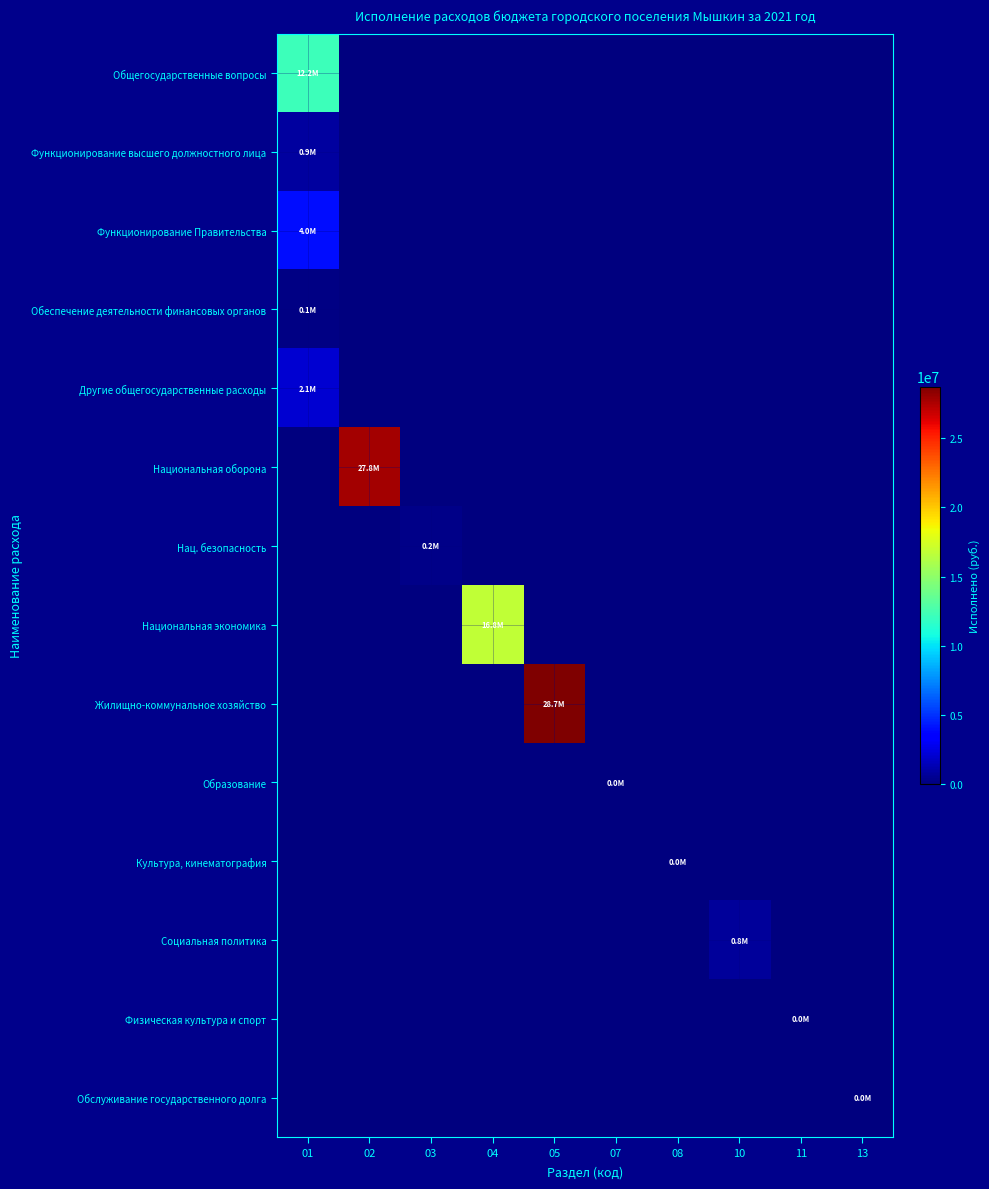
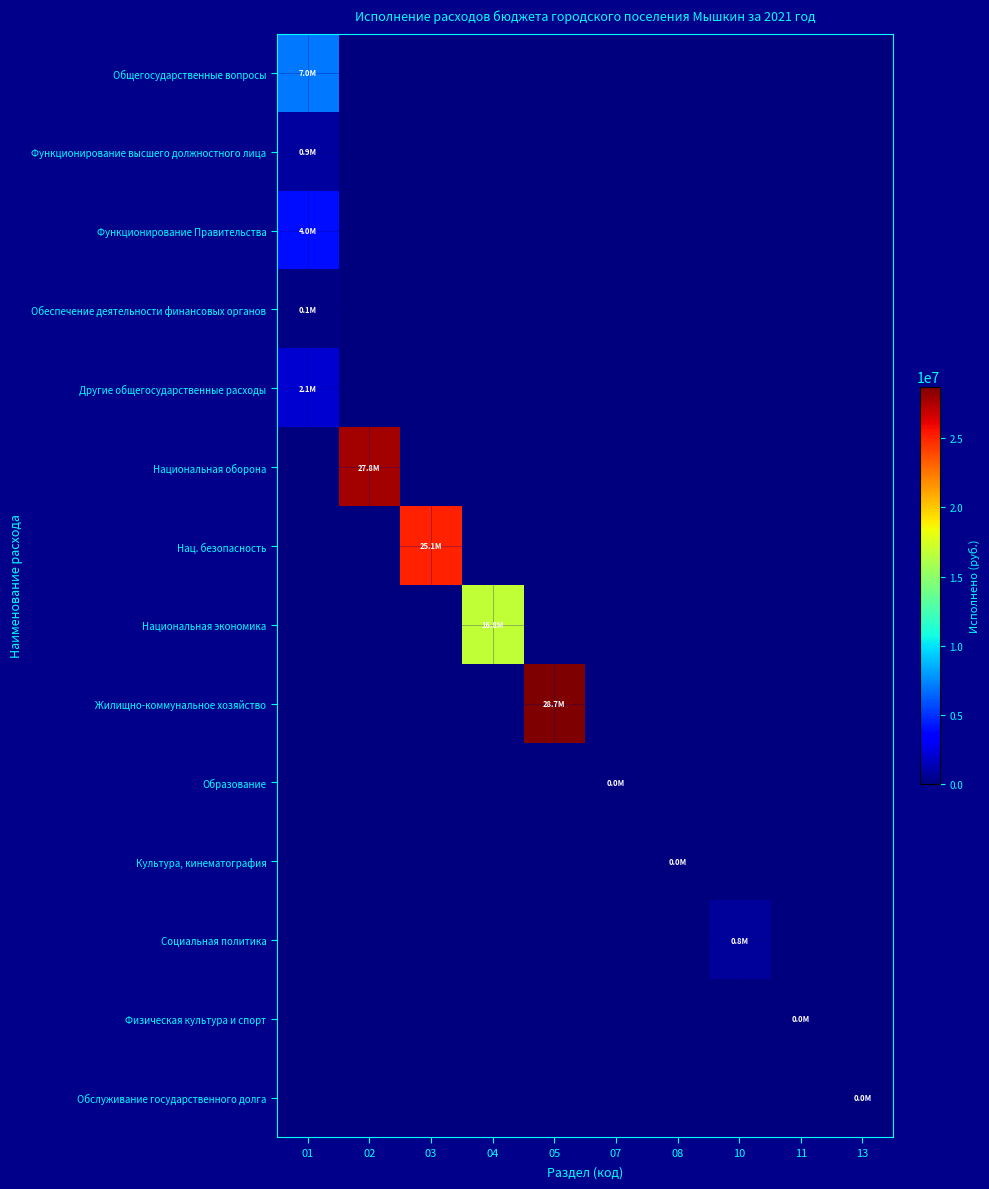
Общегосударственные вопросы, 01: 12.2M -> 7.0M
Нац. безопасность, 03: 0.2M -> 25.1M
